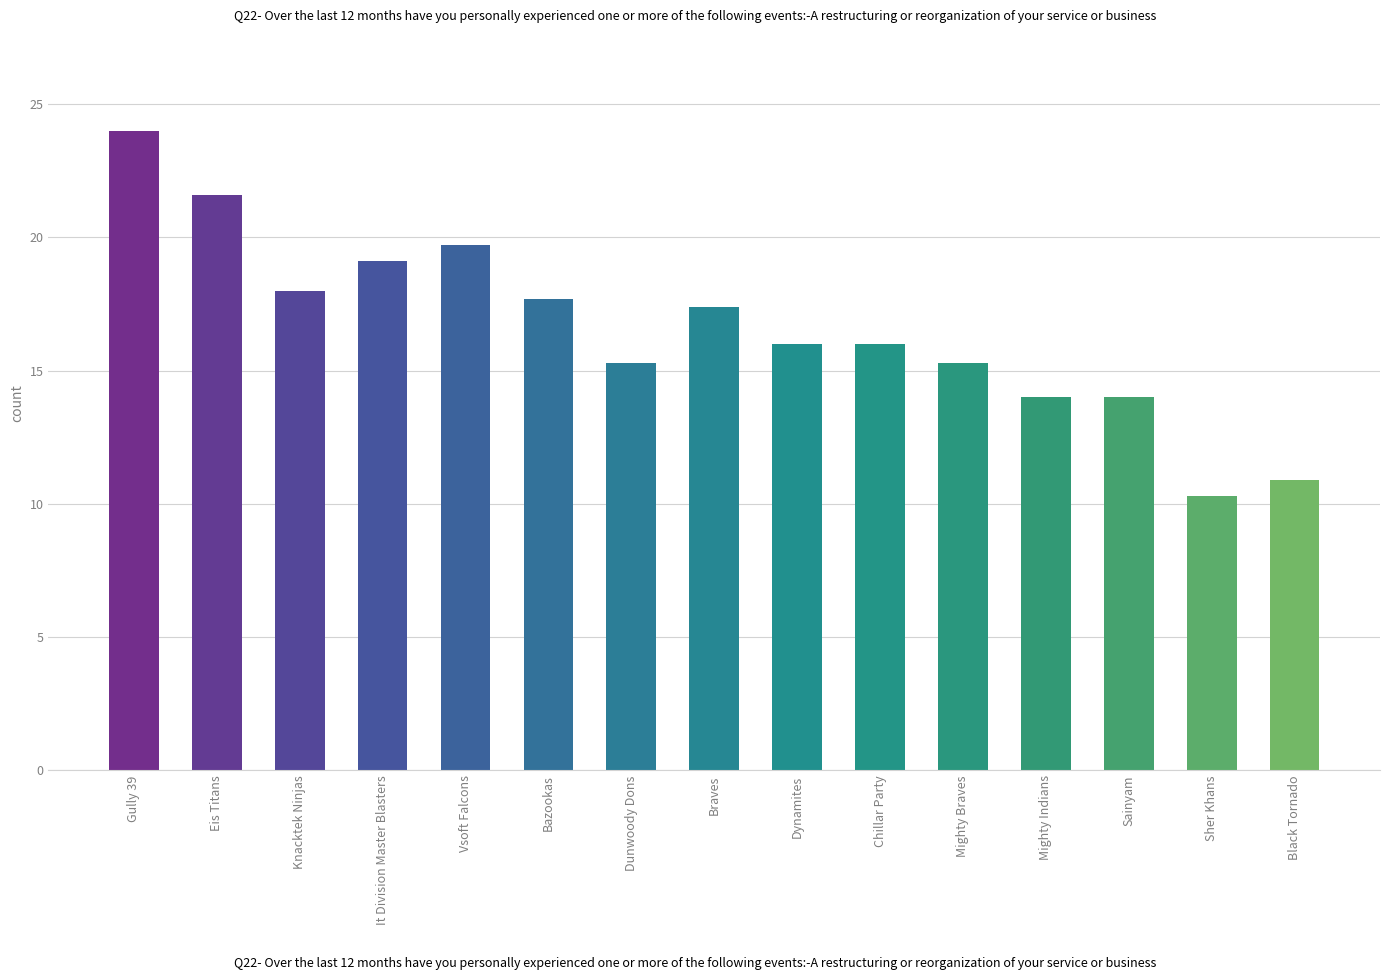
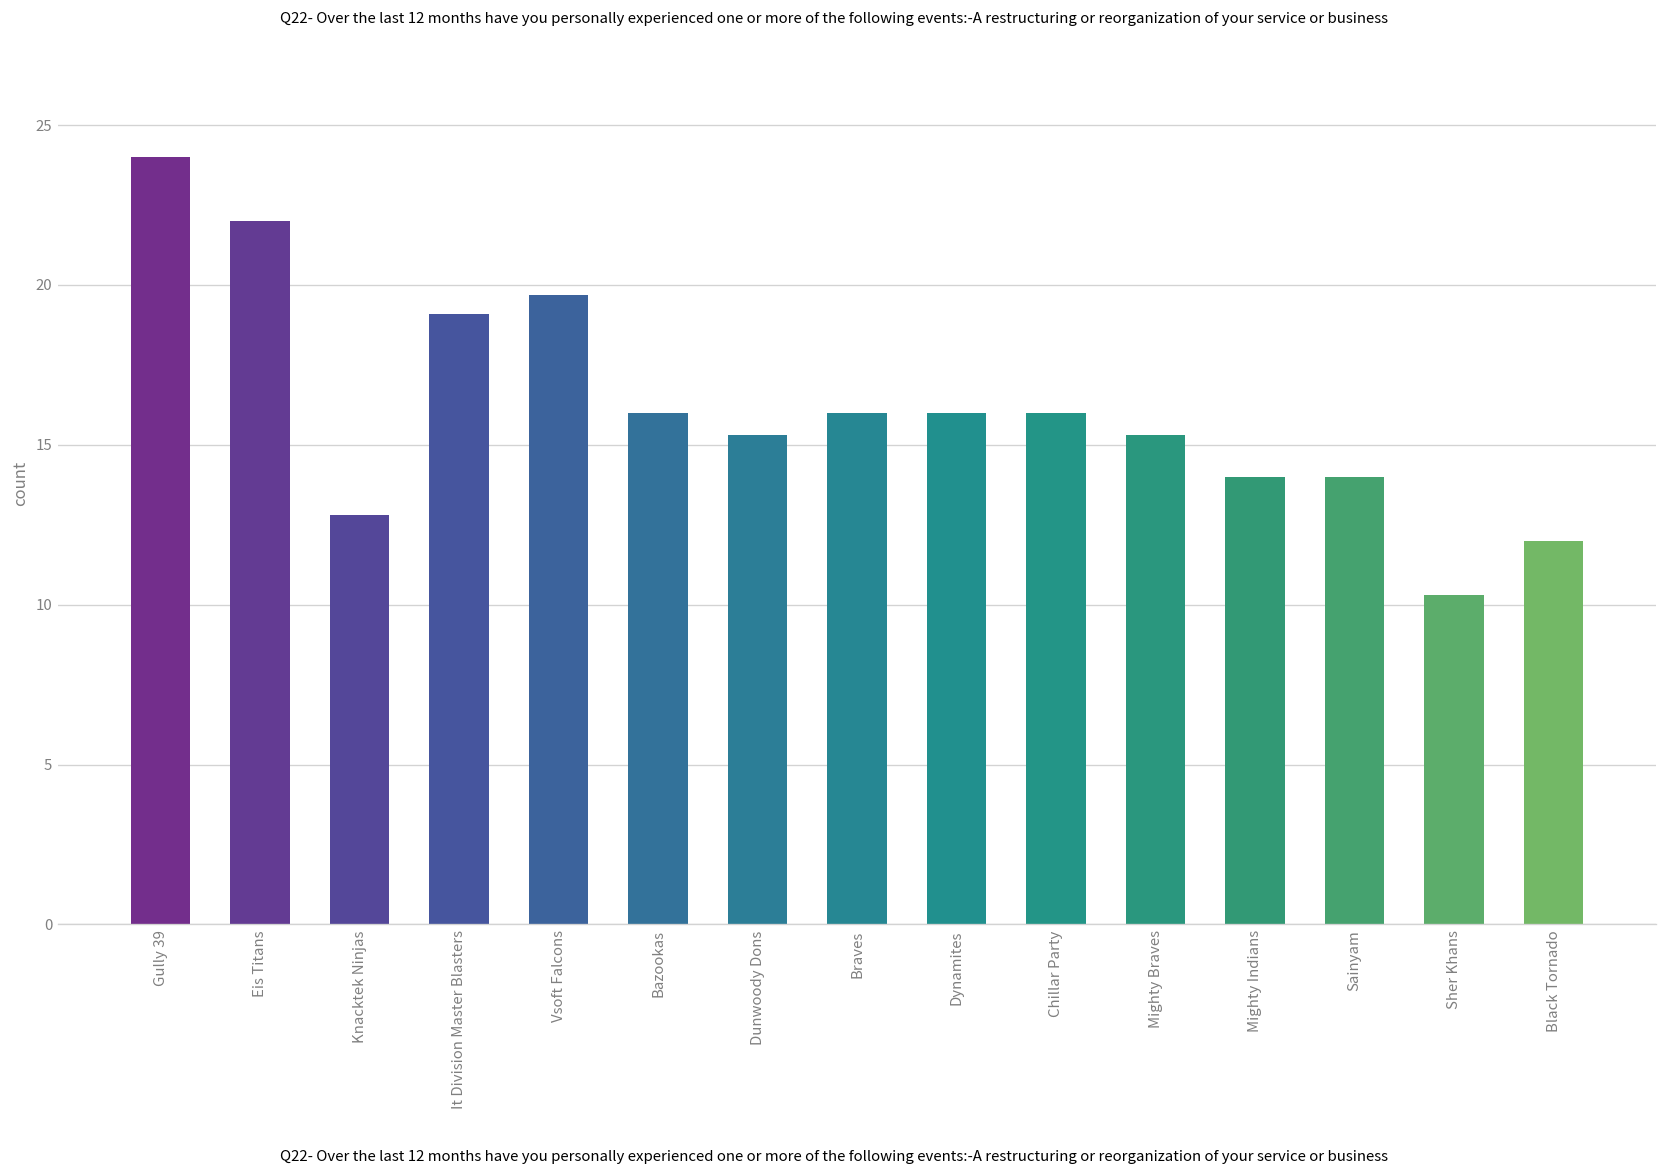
Eis Titans: 21.6 -> 22.0
Knacktek Ninjas: 18.0 -> 12.8
Bazookas: 17.7 -> 16.0
Braves: 17.4 -> 16.0
Black Tornado: 10.9 -> 12.0
